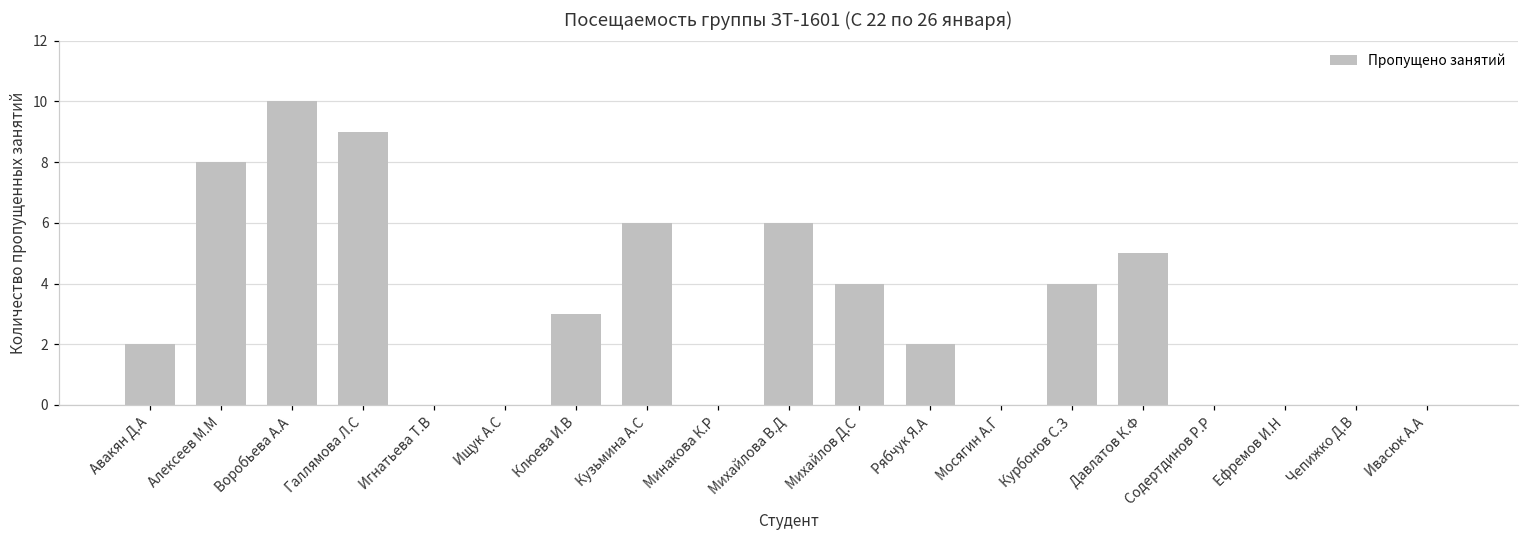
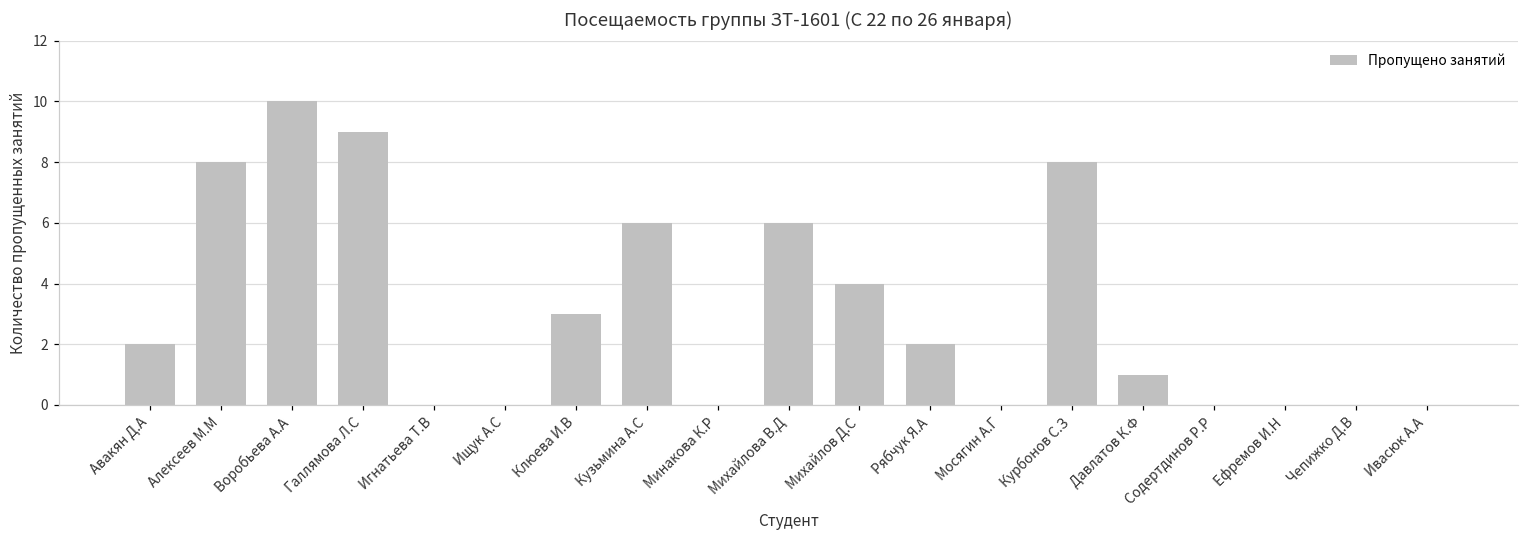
Курбонов С.З: 4 -> 8
Давлатов К.Ф: 5 -> 1
